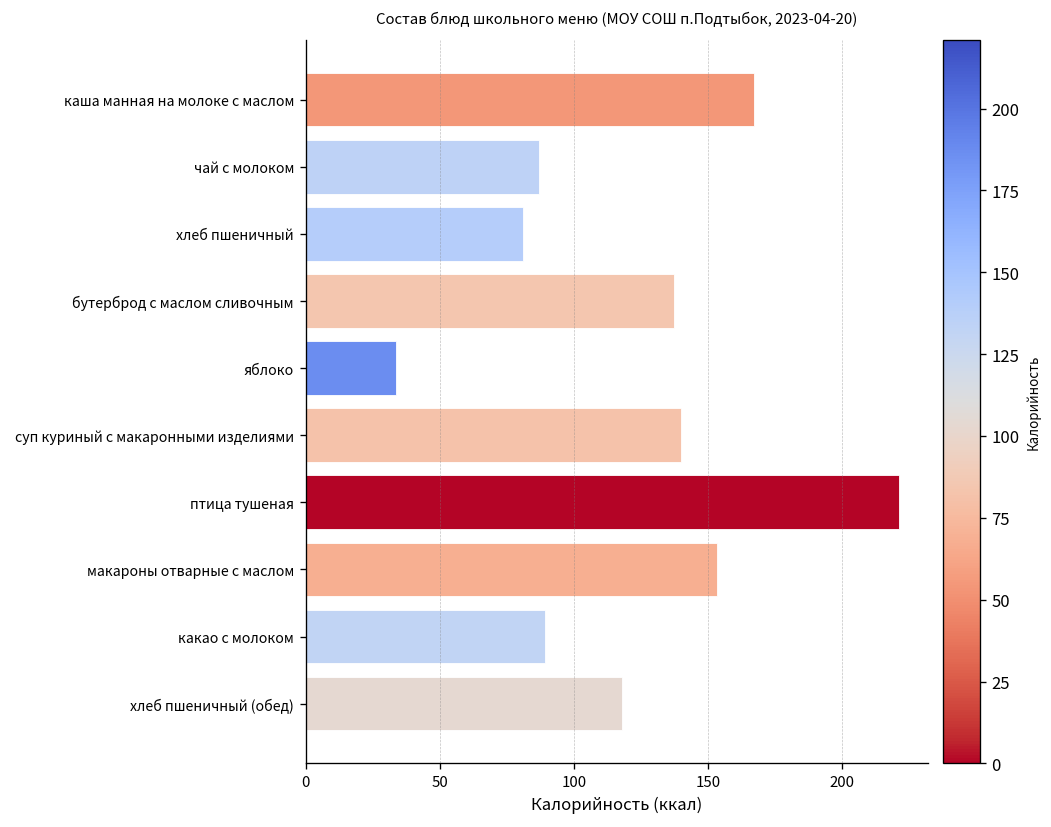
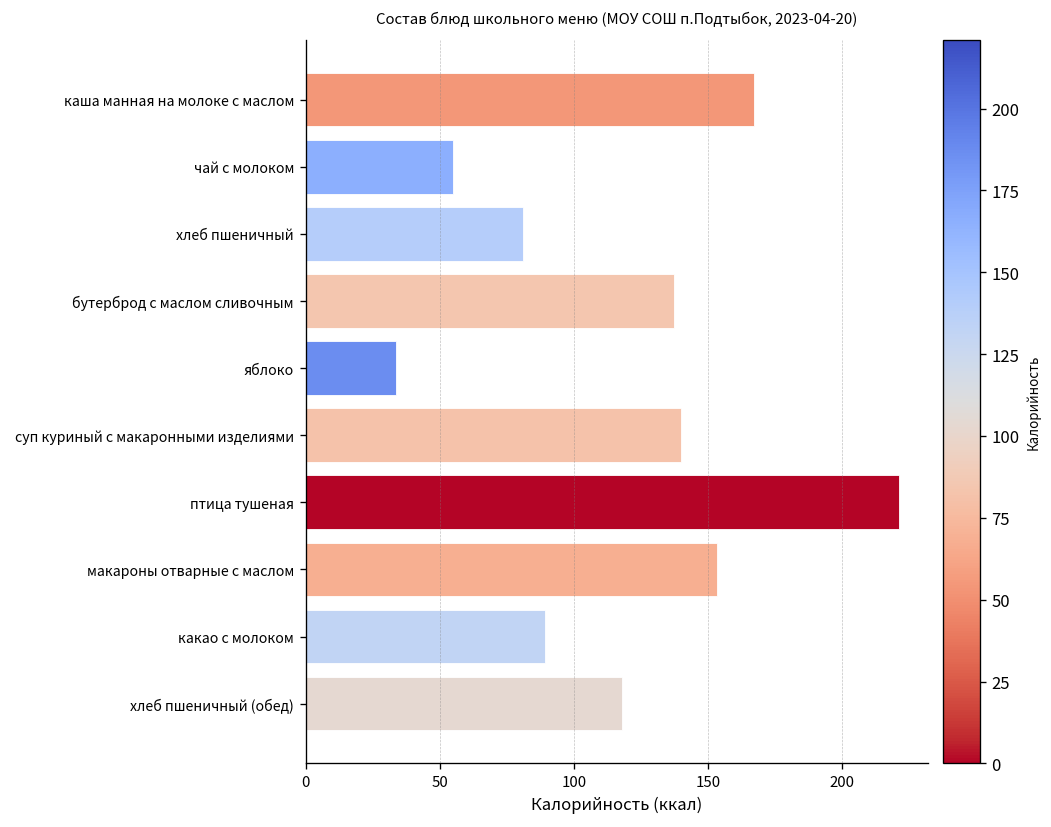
чай с молоком: 87 -> 55
